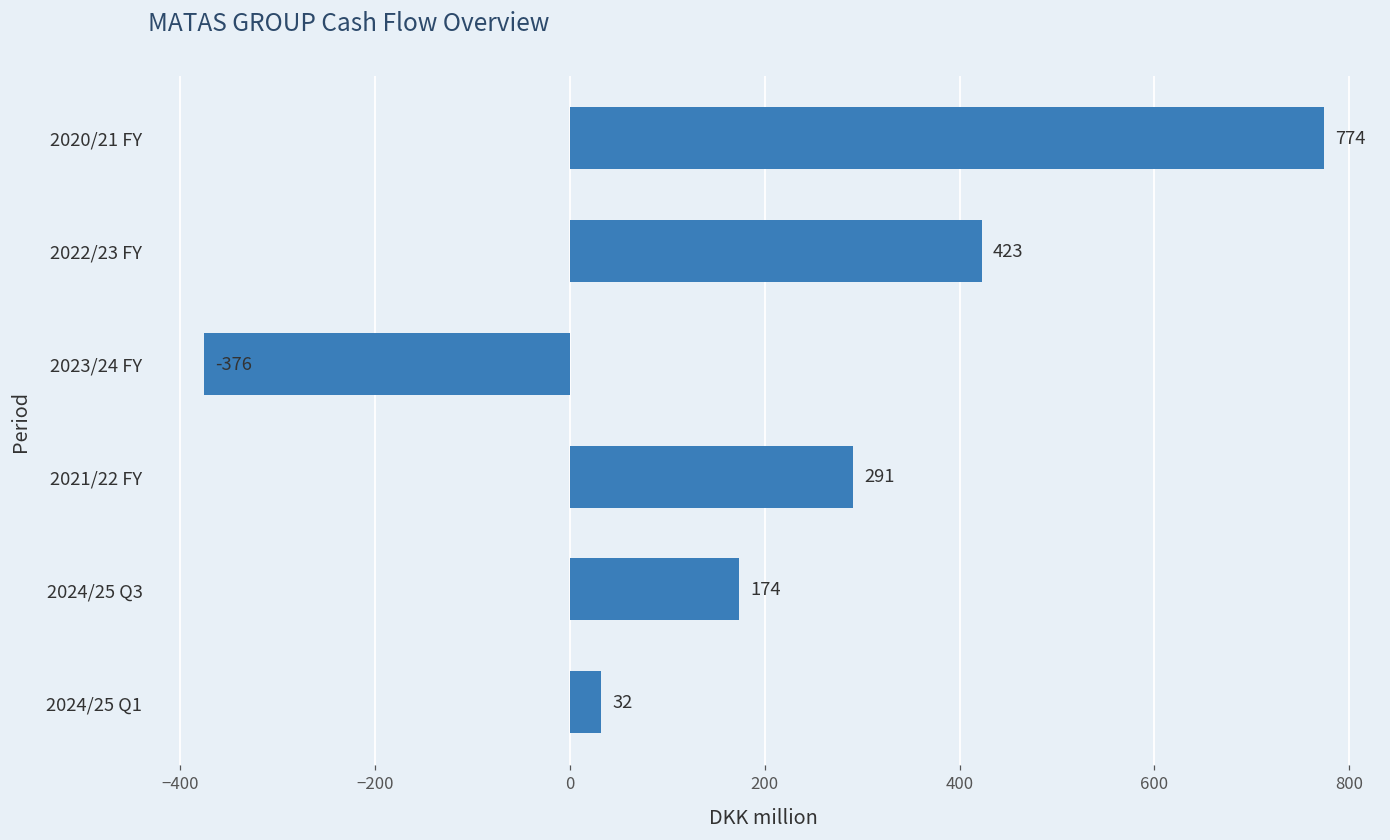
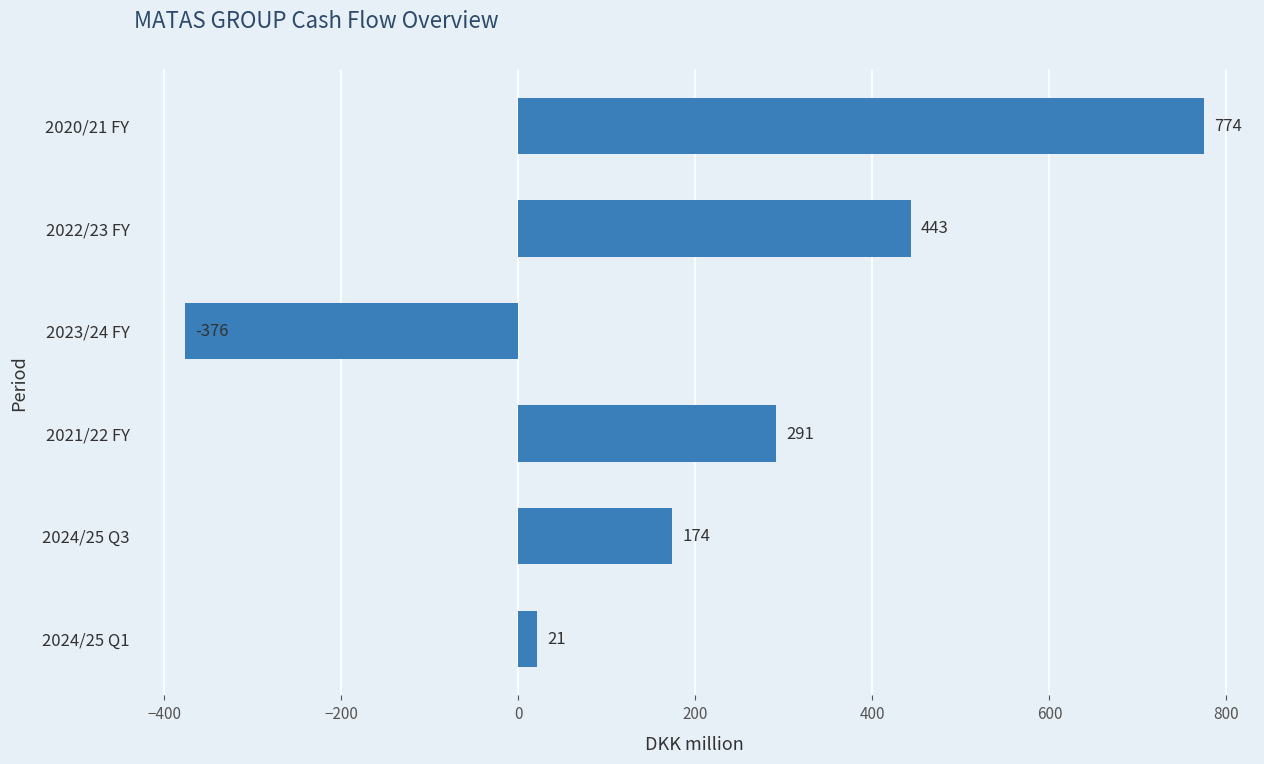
2022/23 FY: 423 -> 443
2024/25 Q1: 32 -> 21
